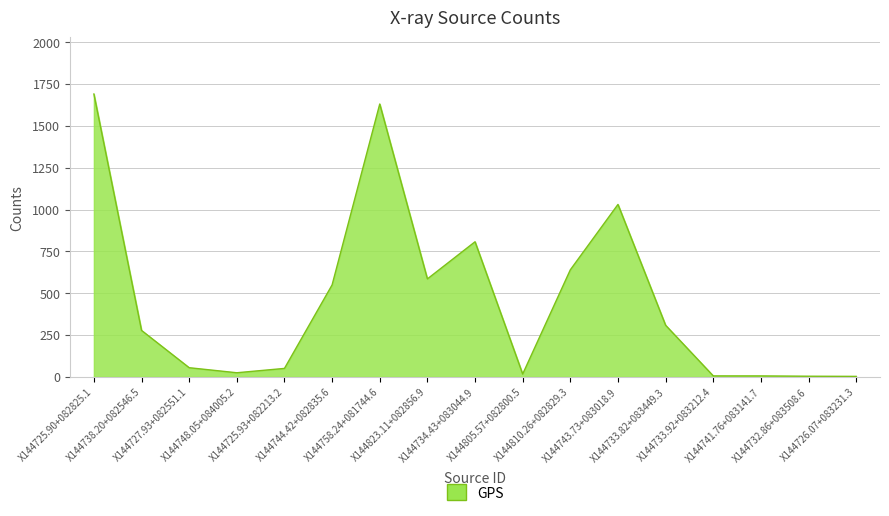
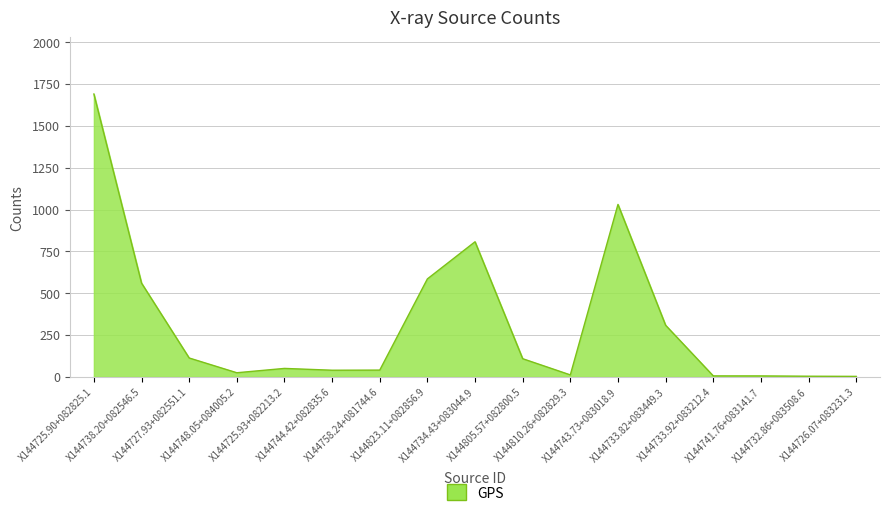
X144738.20+082546.5: 280 -> 560
X144727.93+082551.1: 50 -> 110
X144744.42+082835.6: 550 -> 40
X144758.24+081744.6: 1630 -> 40
X144805.57+082800.5: 20 -> 110
X144810.26+082829.3: 640 -> 10
